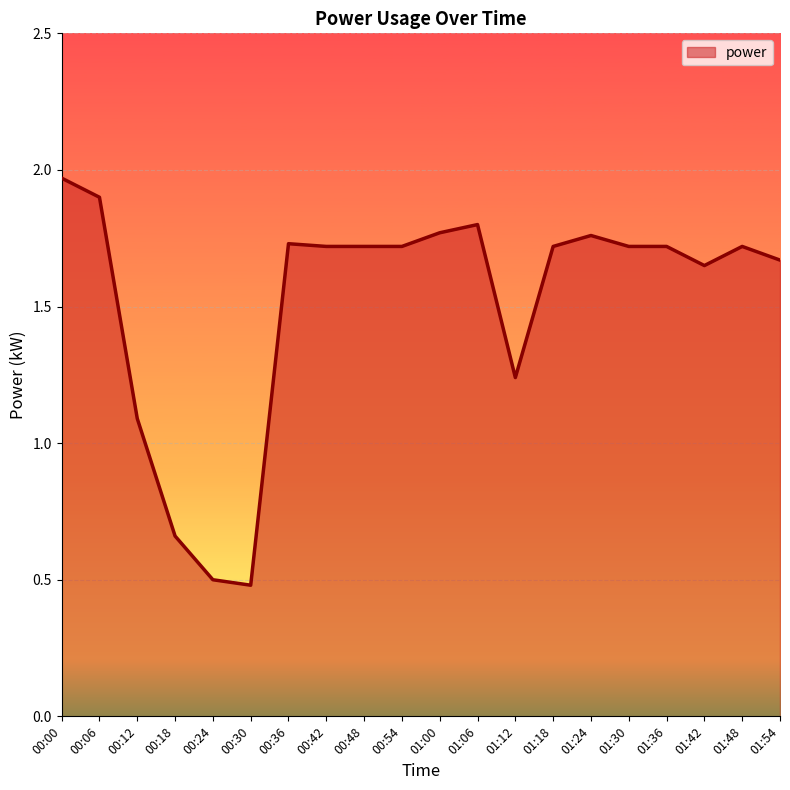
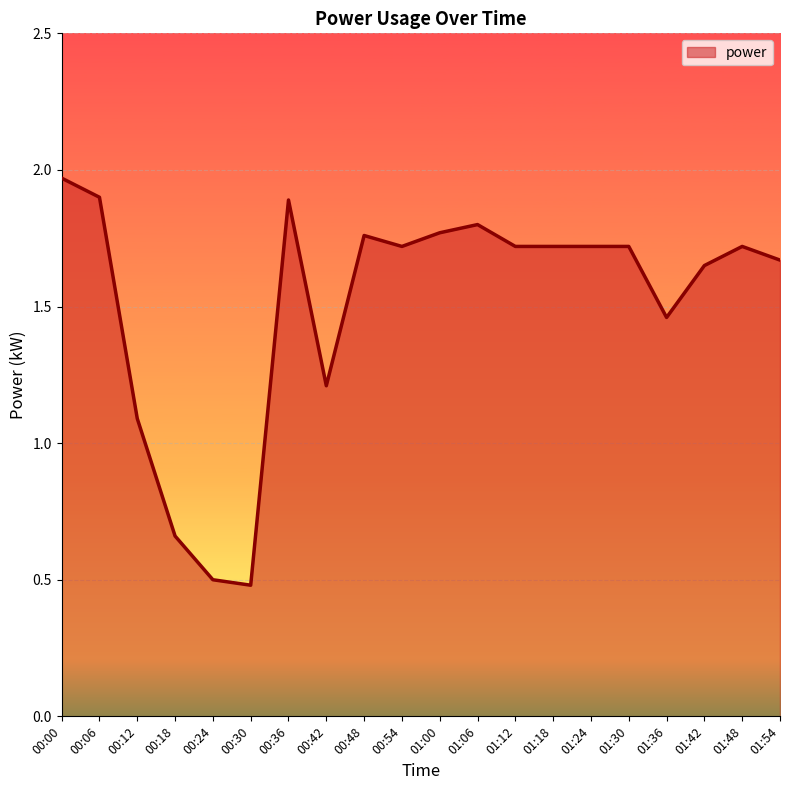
00:36: 1.73 -> 1.89
00:42: 1.72 -> 1.21
00:48: 1.72 -> 1.76
01:12: 1.24 -> 1.72
01:24: 1.76 -> 1.72
01:36: 1.72 -> 1.46
